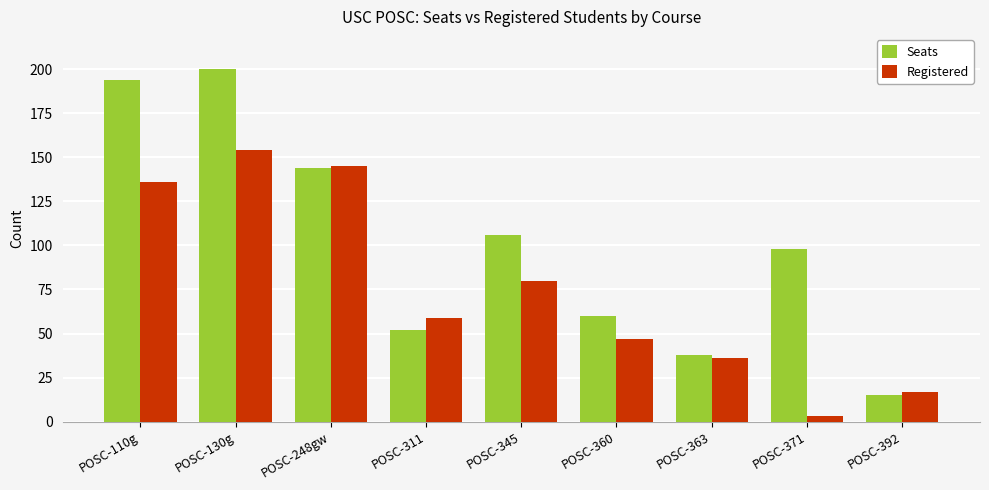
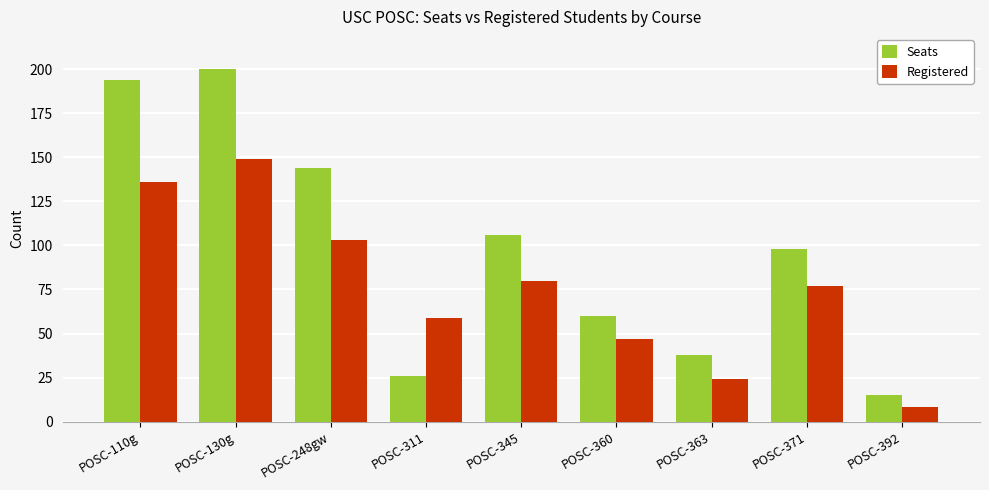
Registered, POSC-130g: 154 -> 149
Registered, POSC-248gw: 145 -> 103
Seats, POSC-311: 52 -> 26
Registered, POSC-363: 36 -> 24
Registered, POSC-371: 3 -> 77
Registered, POSC-392: 17 -> 8
